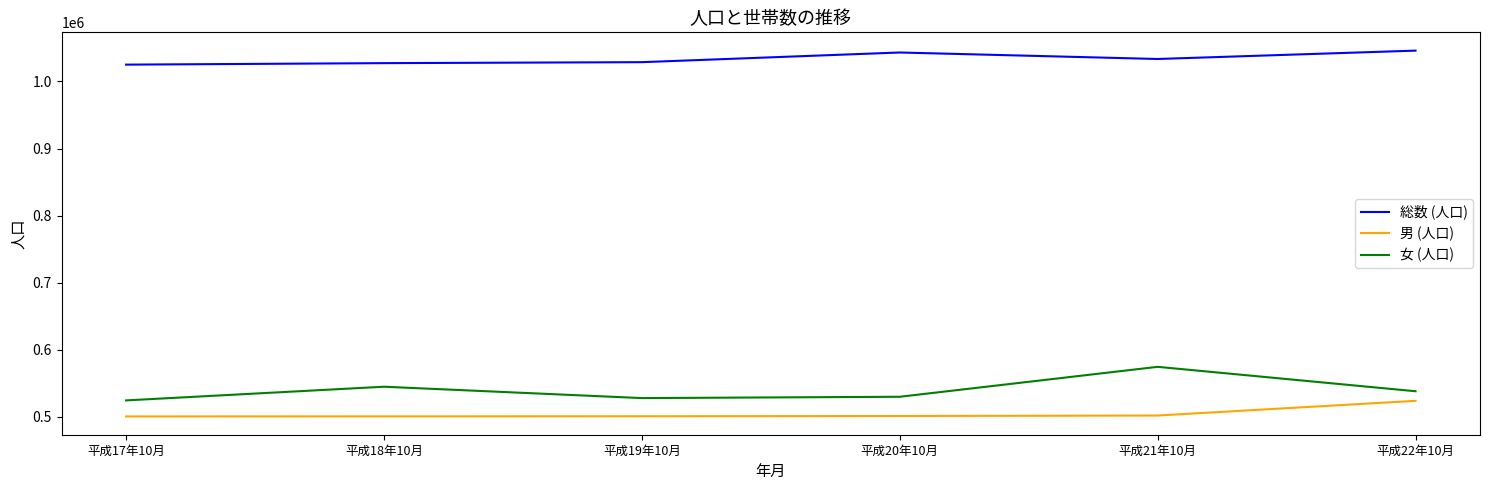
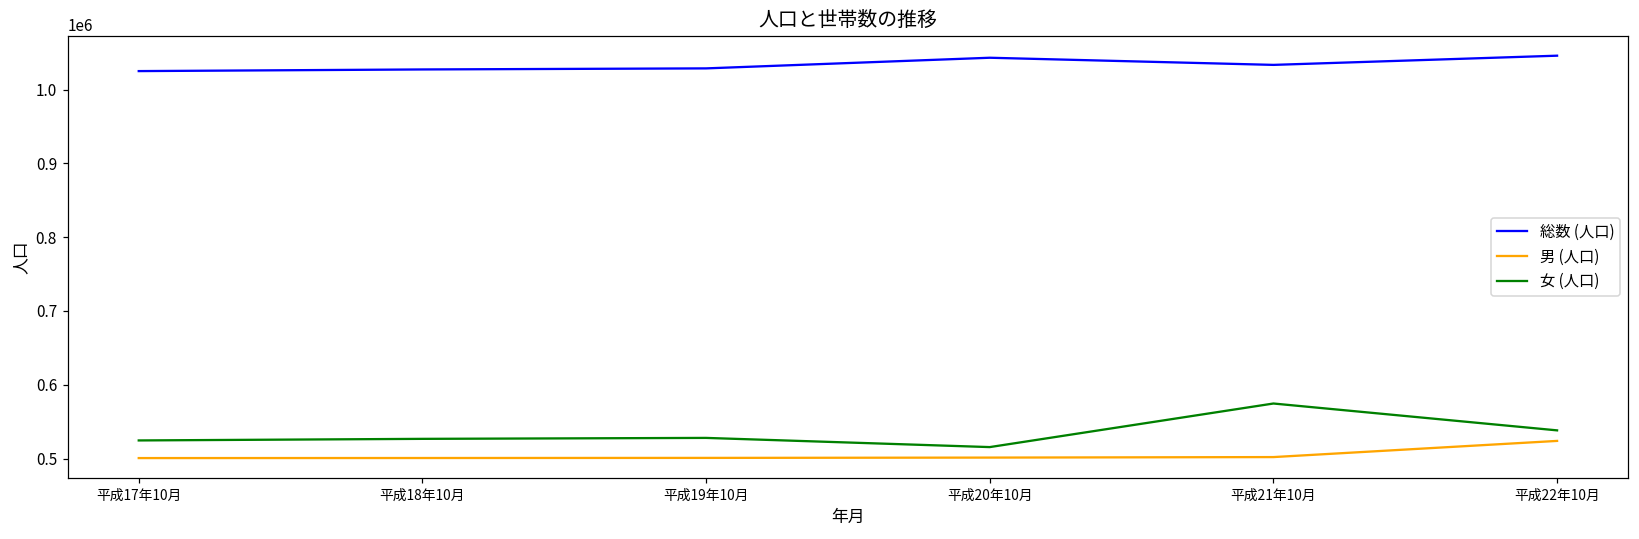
女 (人口), 平成18年10月: 540000 -> 530000
女 (人口), 平成20年10月: 530000 -> 520000
